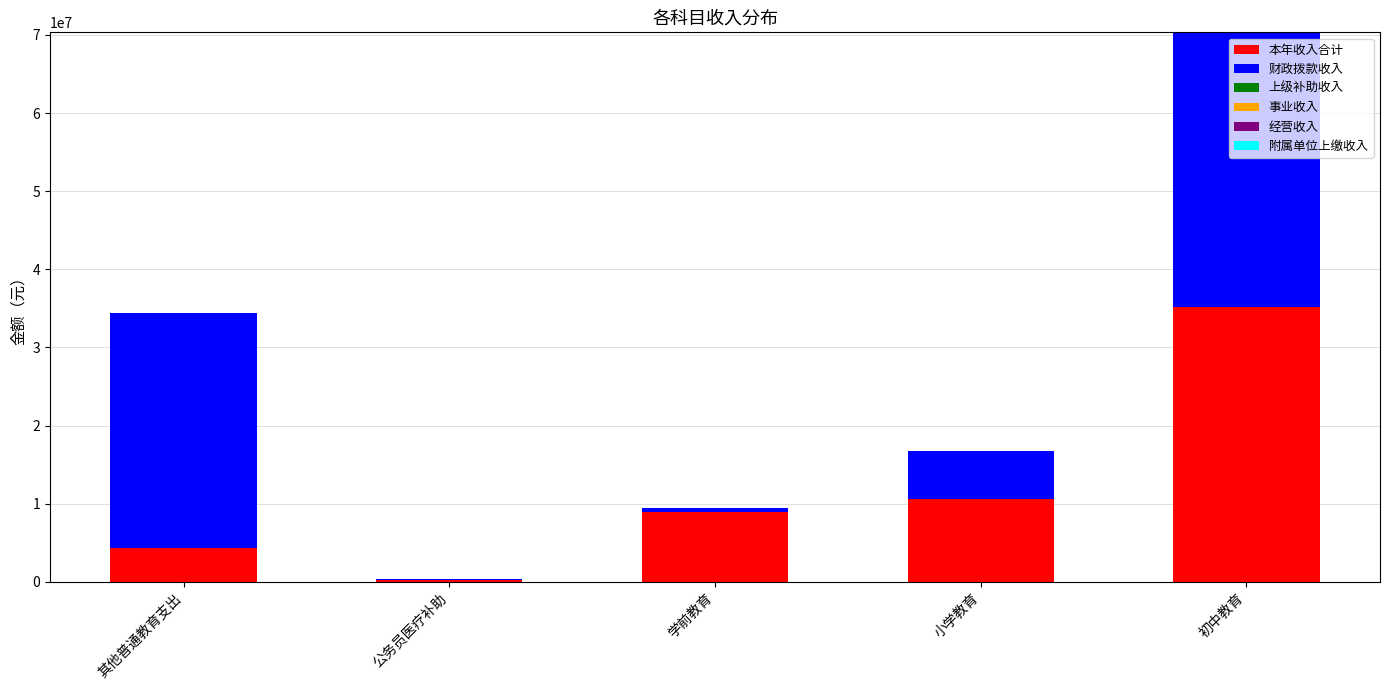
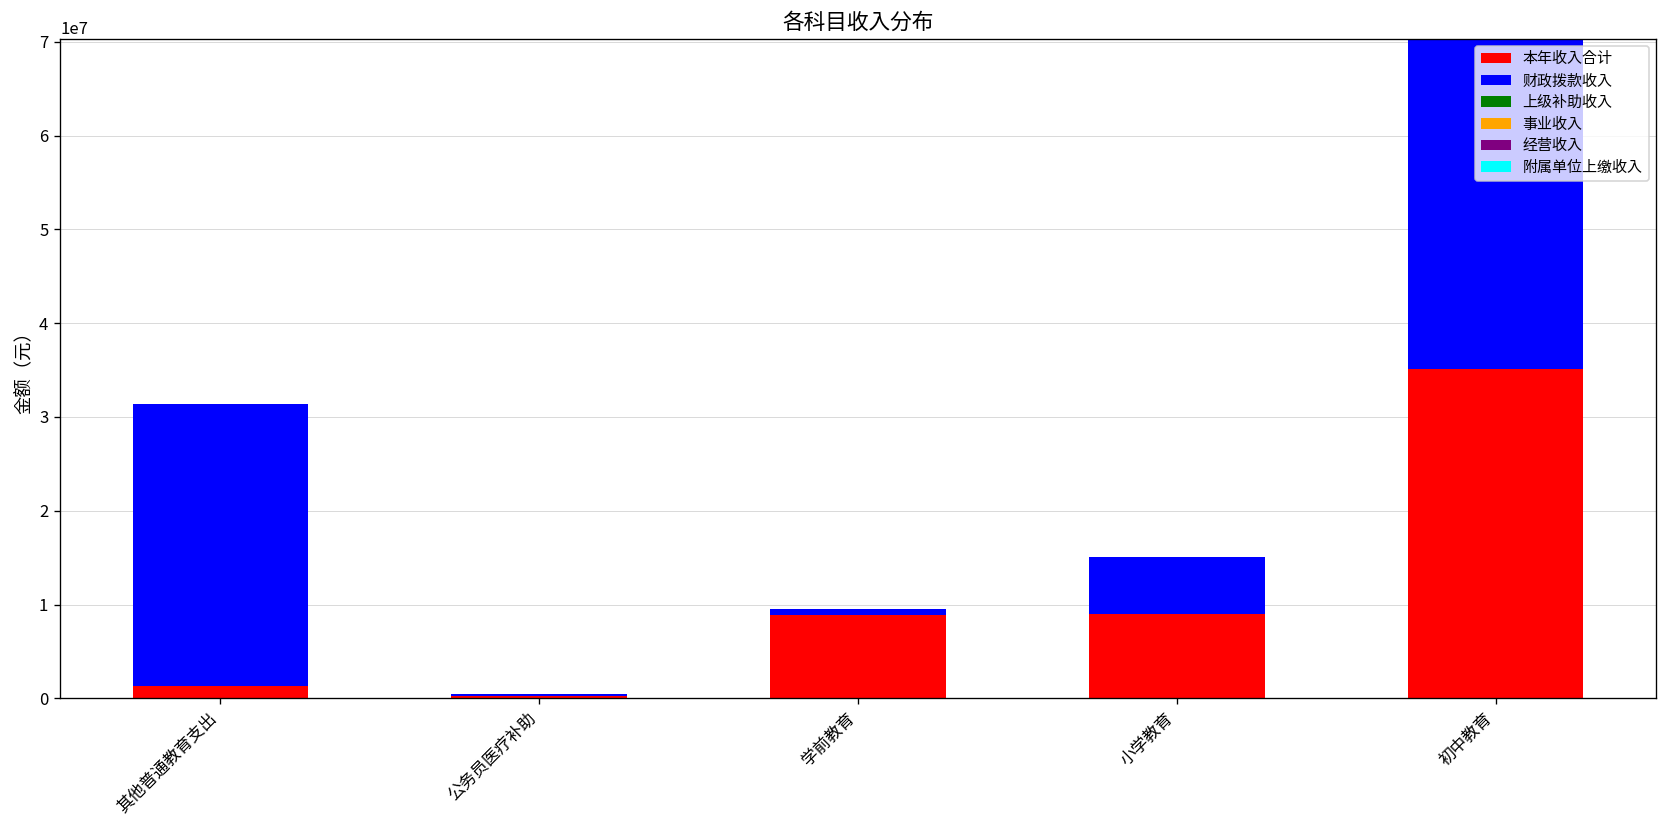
本年收入合计, 其他普通教育支出: 4000000 -> 1000000
本年收入合计, 小学教育: 11000000 -> 9000000
